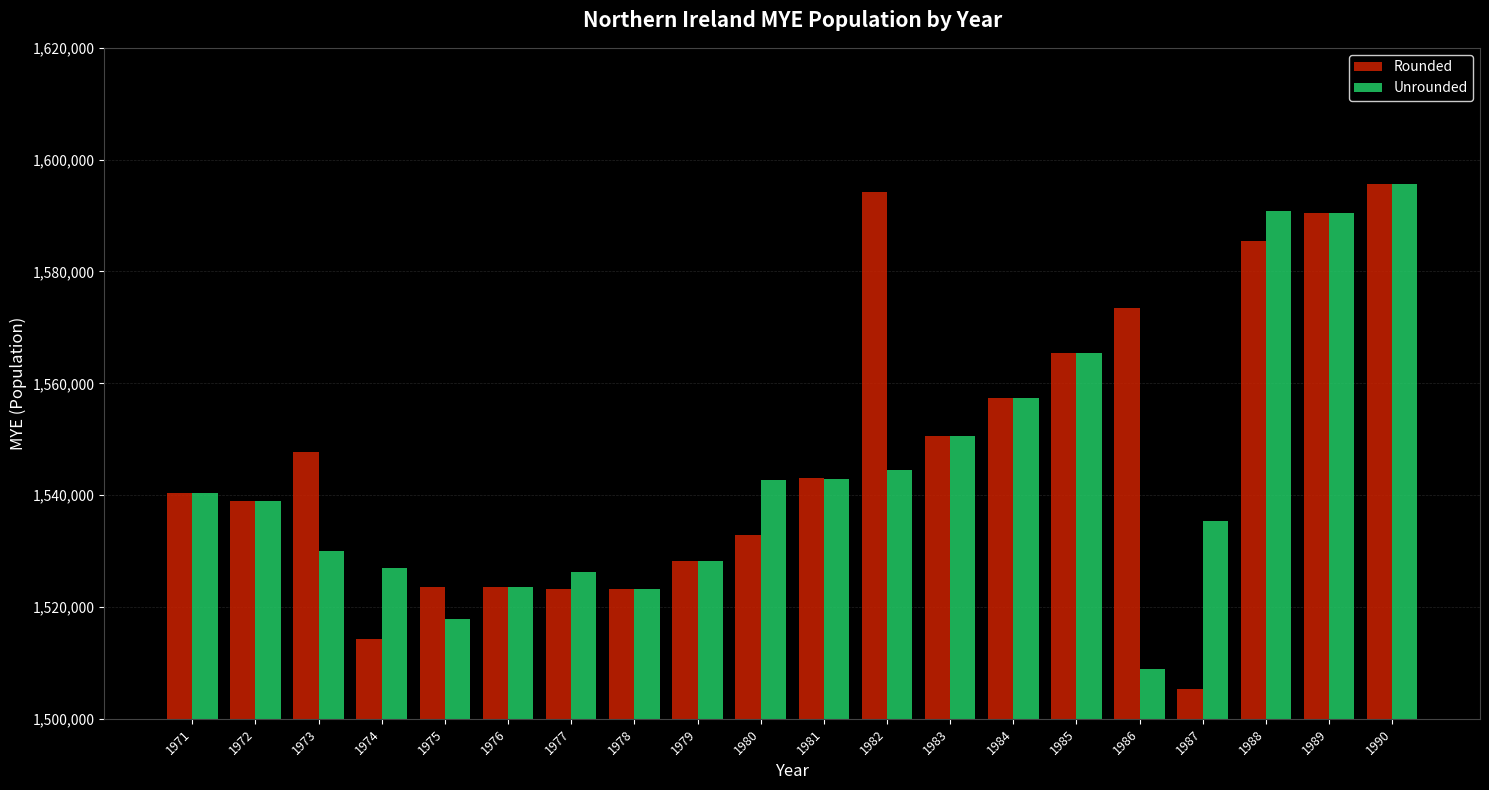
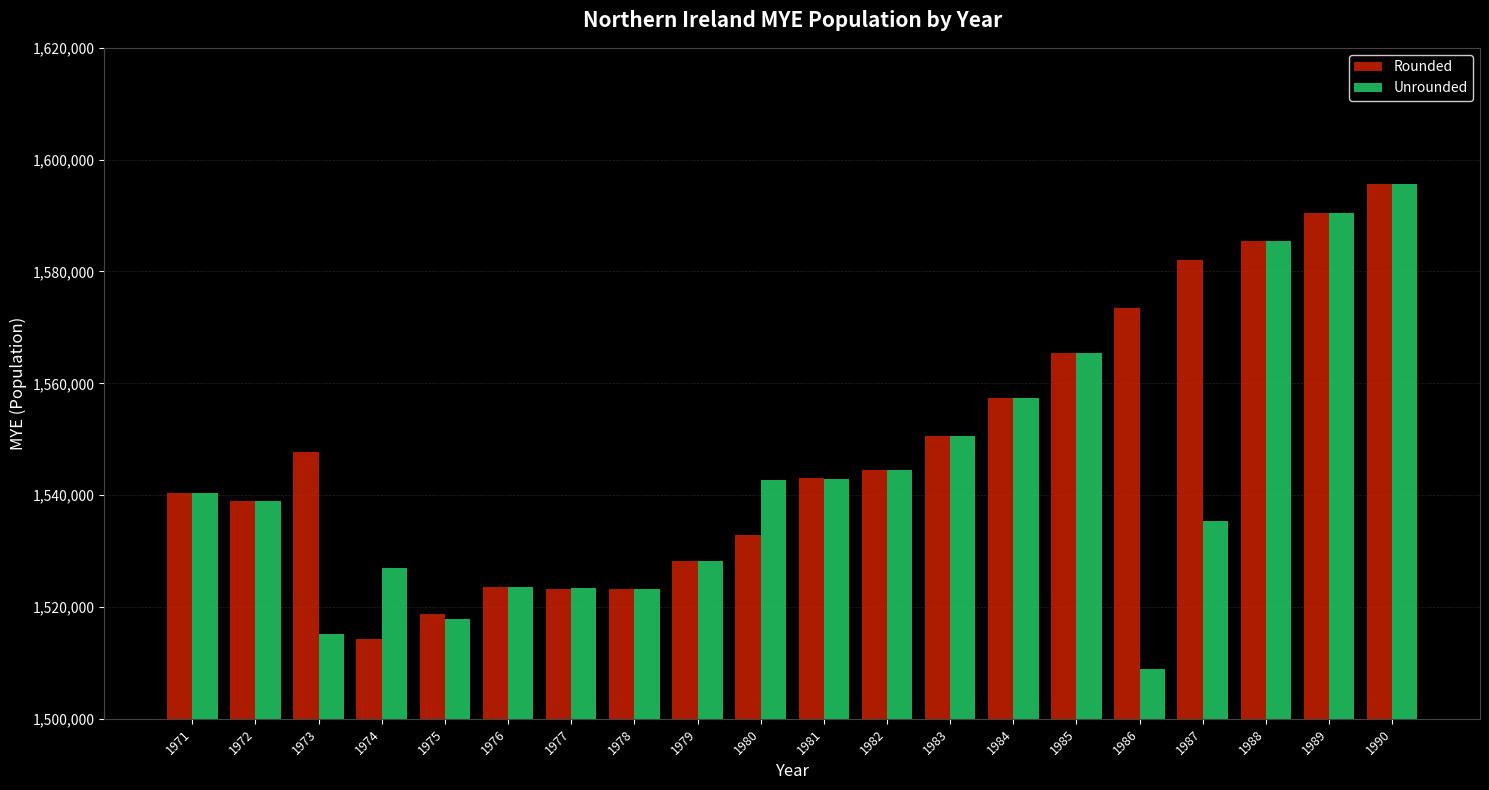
Unrounded, 1973: 1,530,000 -> 1,515,000
Rounded, 1975: 1,524,000 -> 1,519,000
Unrounded, 1977: 1,526,000 -> 1,523,000
Rounded, 1982: 1,594,000 -> 1,545,000
Rounded, 1987: 1,505,000 -> 1,582,000
Unrounded, 1988: 1,591,000 -> 1,585,000
